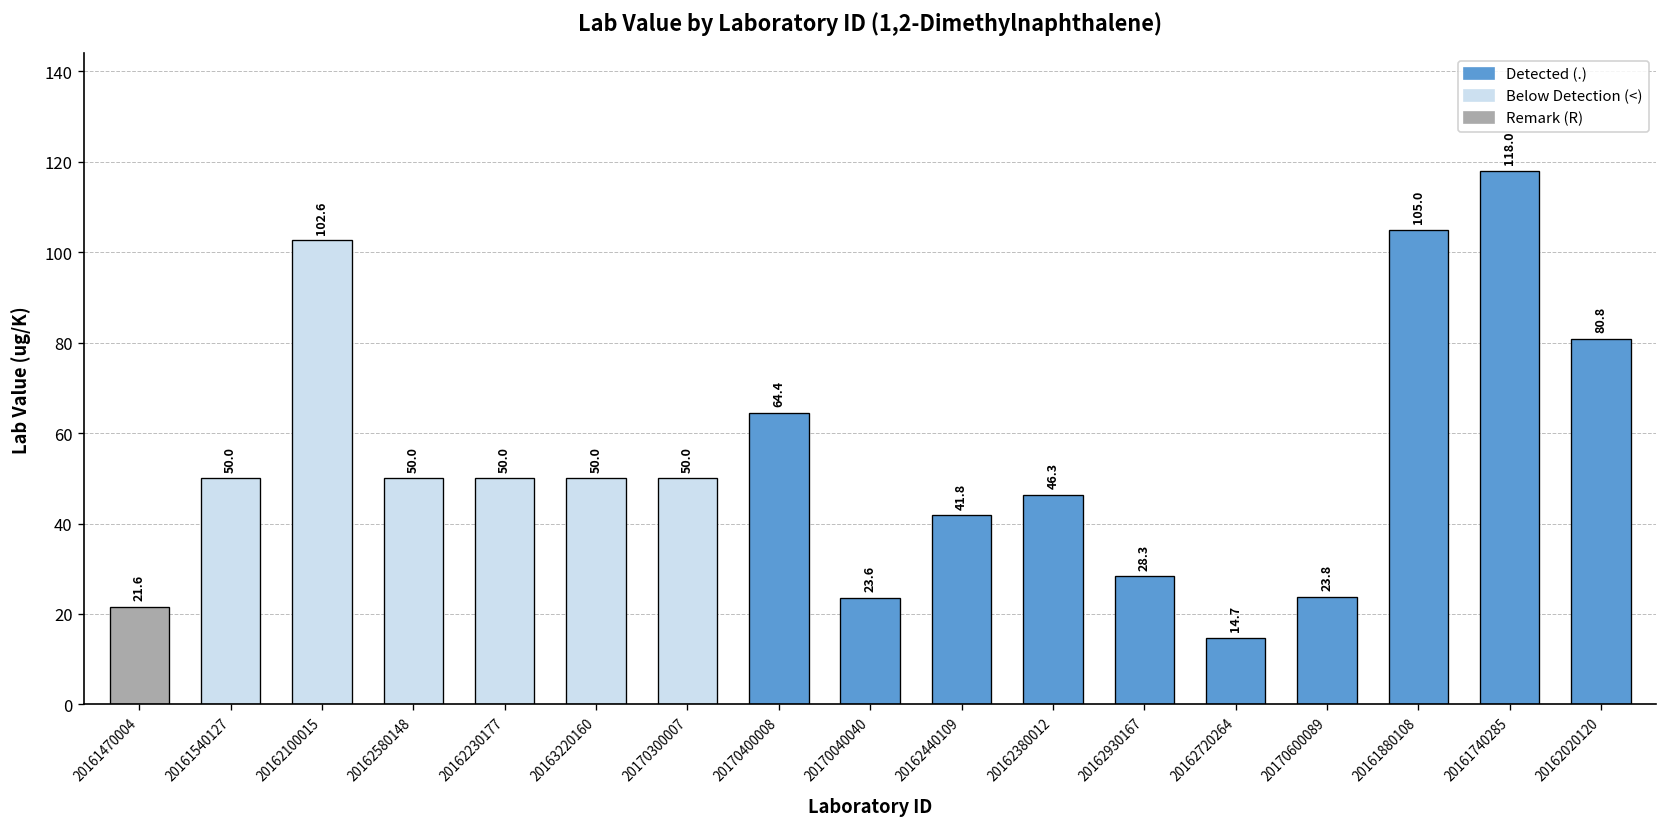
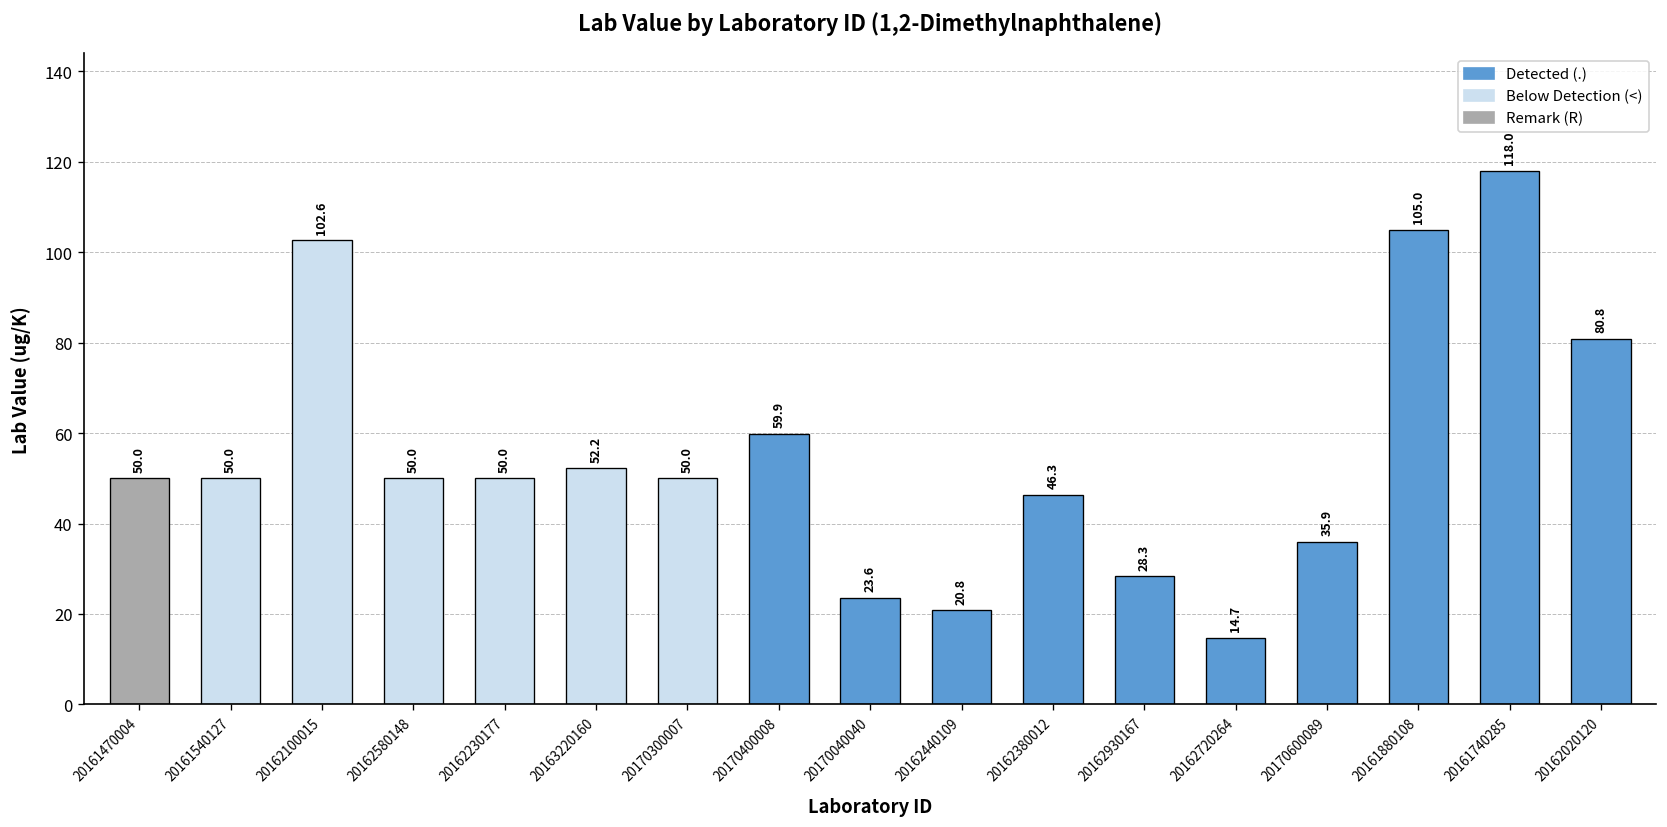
20161470004: 21.6 -> 50.0
20163220160: 50.0 -> 52.2
20170400008: 64.4 -> 59.9
20162440109: 41.8 -> 20.8
20170600089: 23.8 -> 35.9
